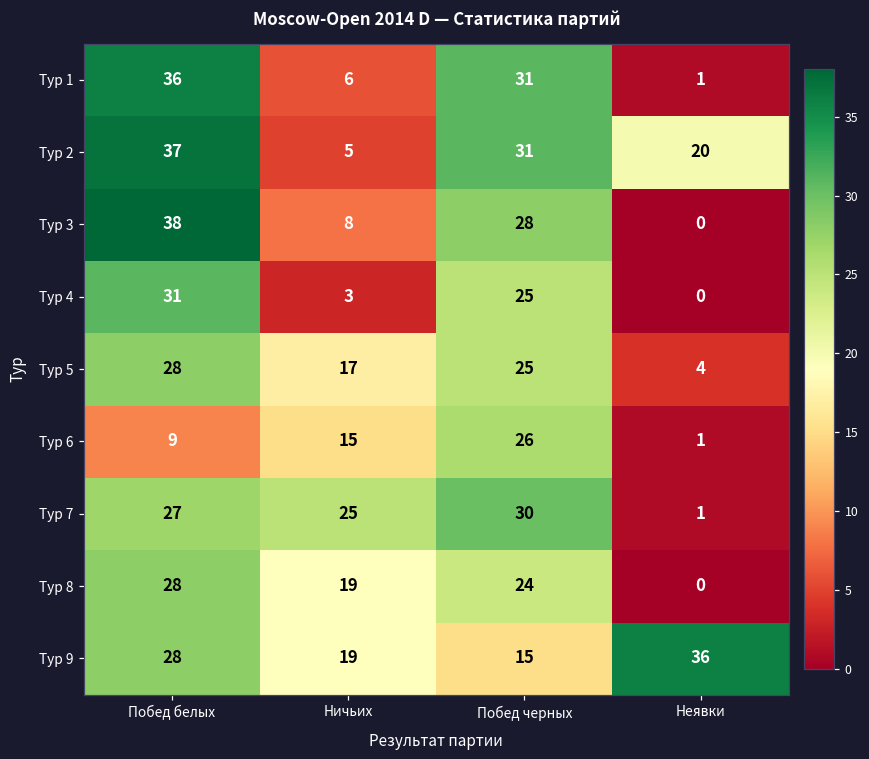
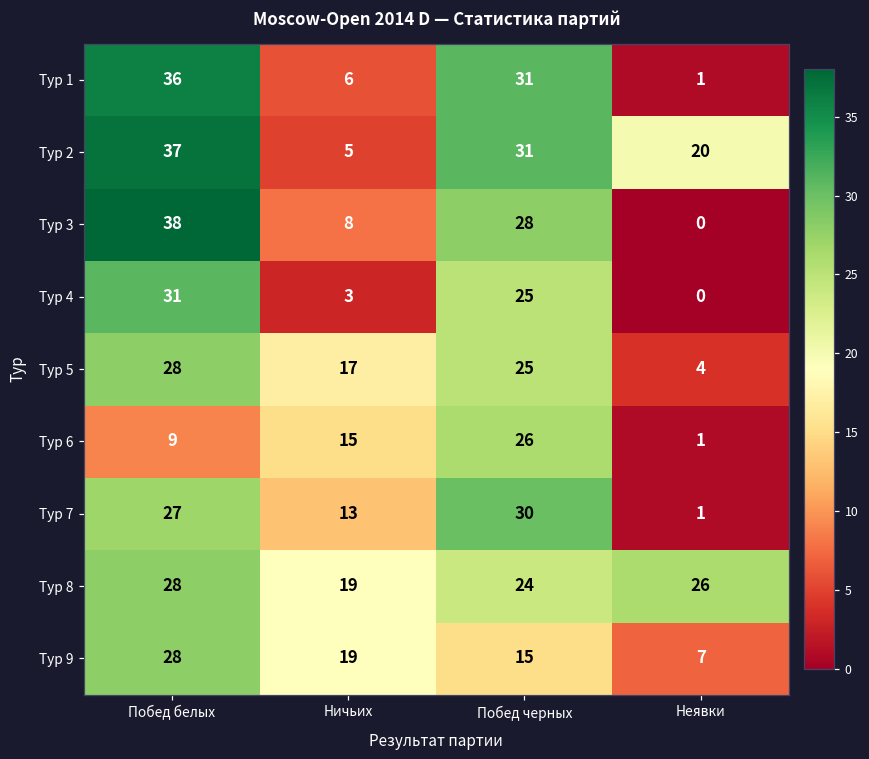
Тур 7, Ничьих: 25 -> 13
Тур 8, Неявки: 0 -> 26
Тур 9, Неявки: 36 -> 7
